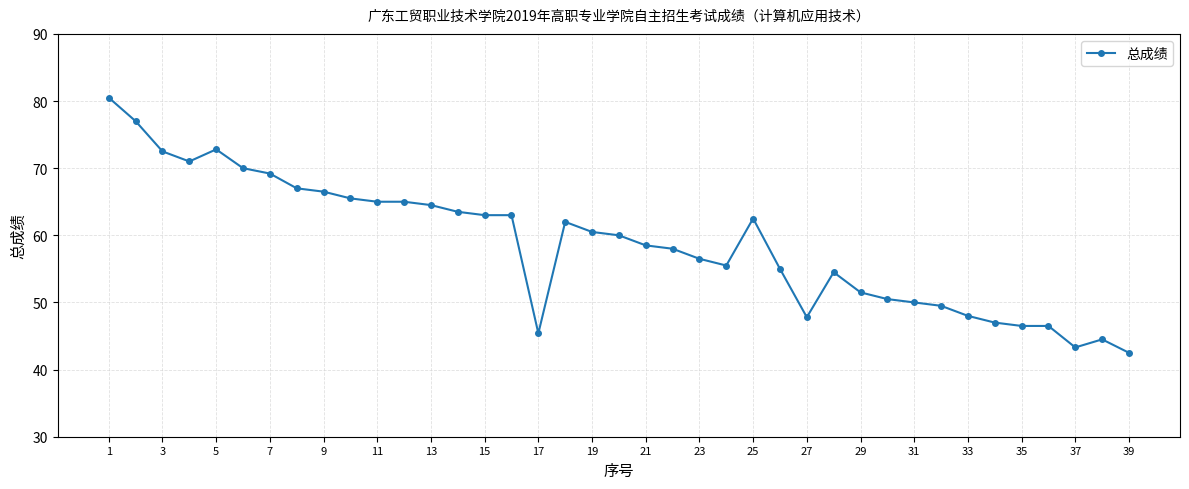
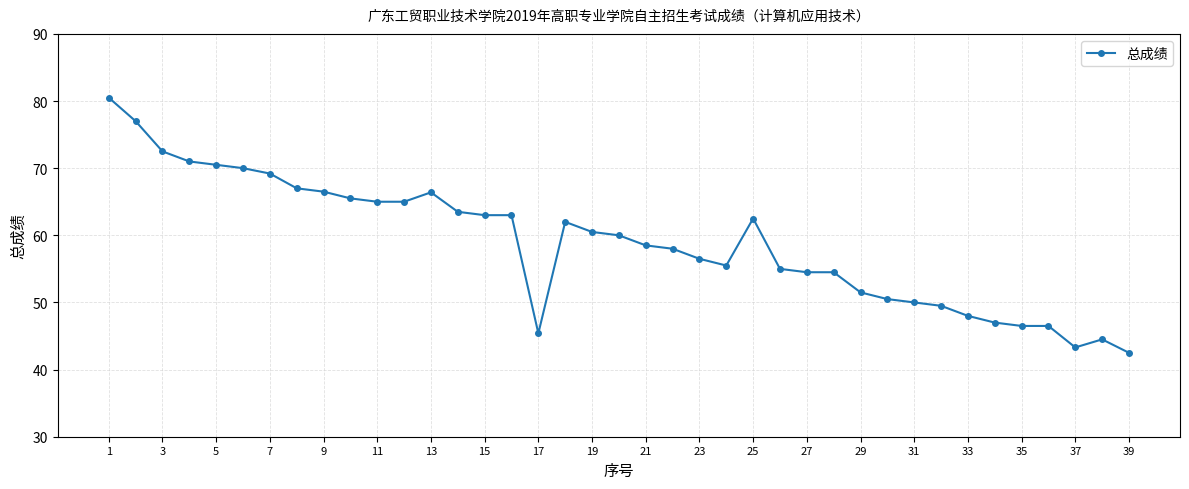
5: 73 -> 71
13: 65 -> 66
27: 48 -> 55
